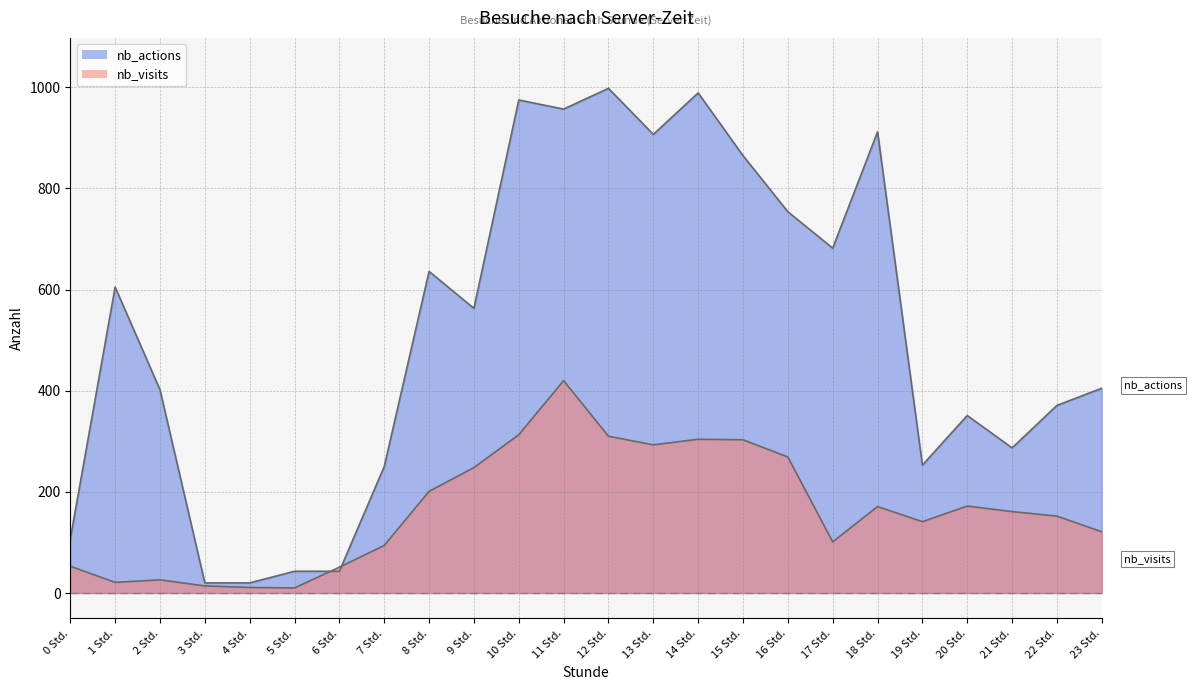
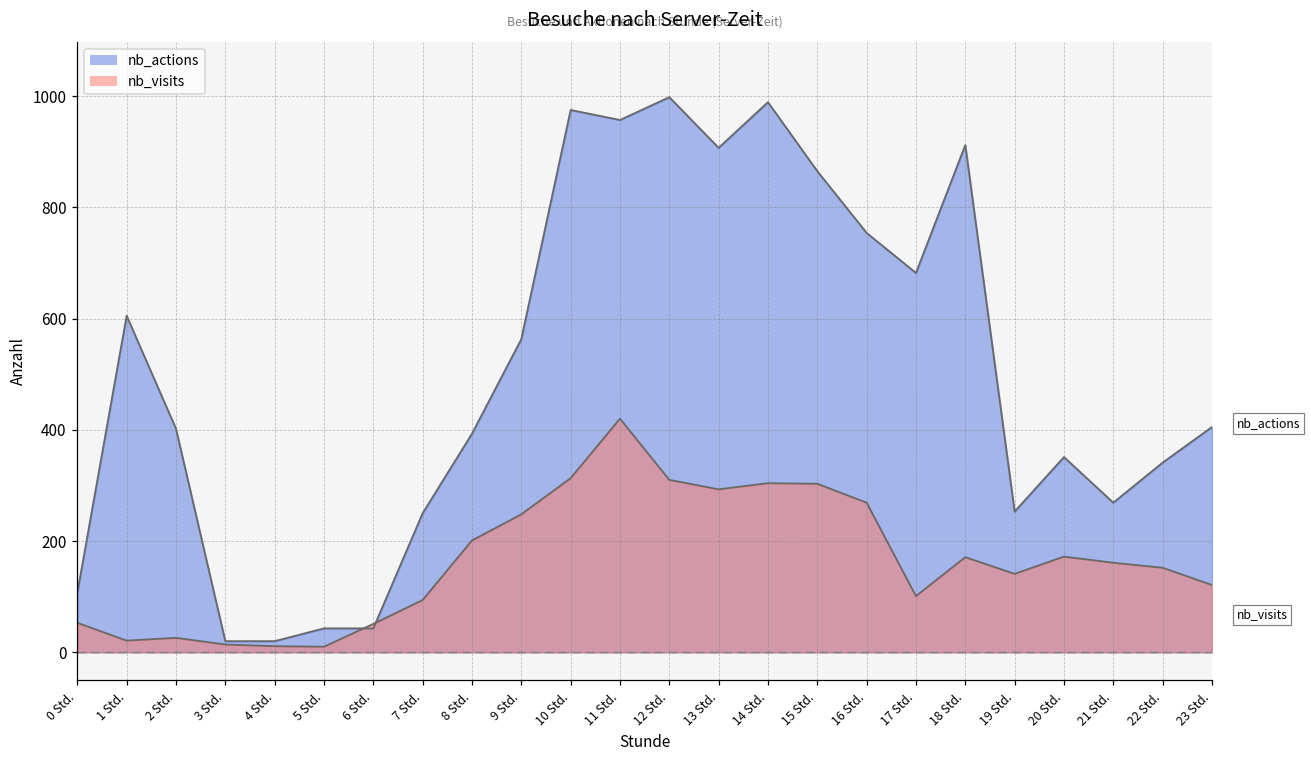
nb_actions, 8 Std.: 640 -> 390
nb_actions, 21 Std.: 290 -> 270
nb_actions, 22 Std.: 370 -> 340
